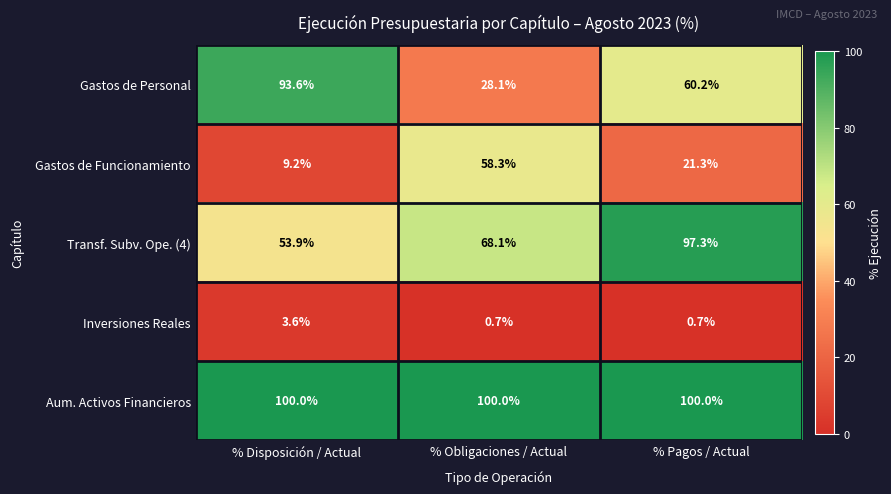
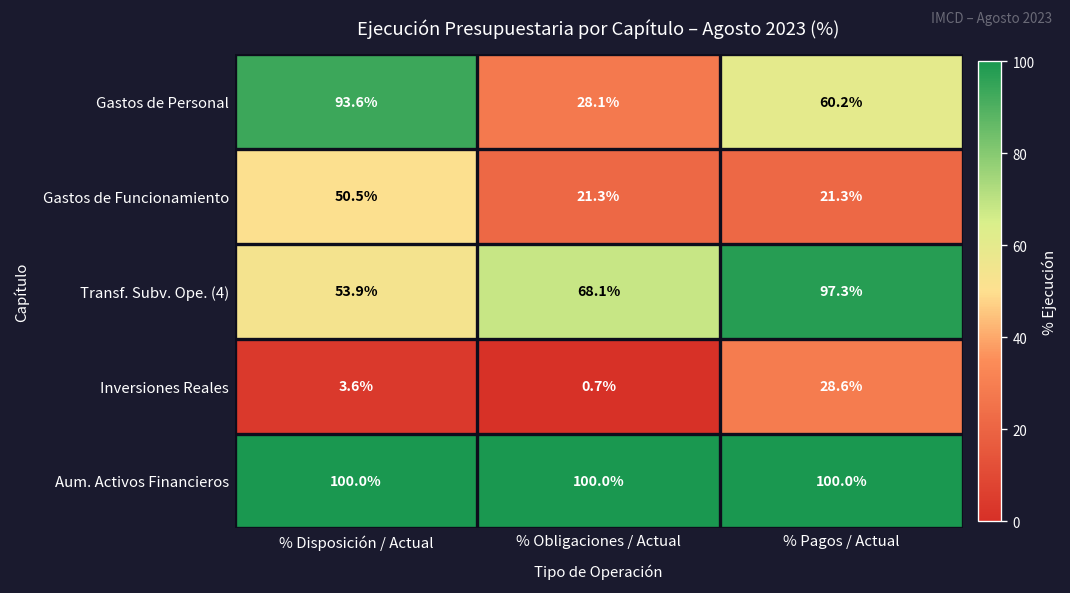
Gastos de Funcionamiento, % Disposición / Actual: 9.2% -> 50.5%
Gastos de Funcionamiento, % Obligaciones / Actual: 58.3% -> 21.3%
Inversiones Reales, % Pagos / Actual: 0.7% -> 28.6%
